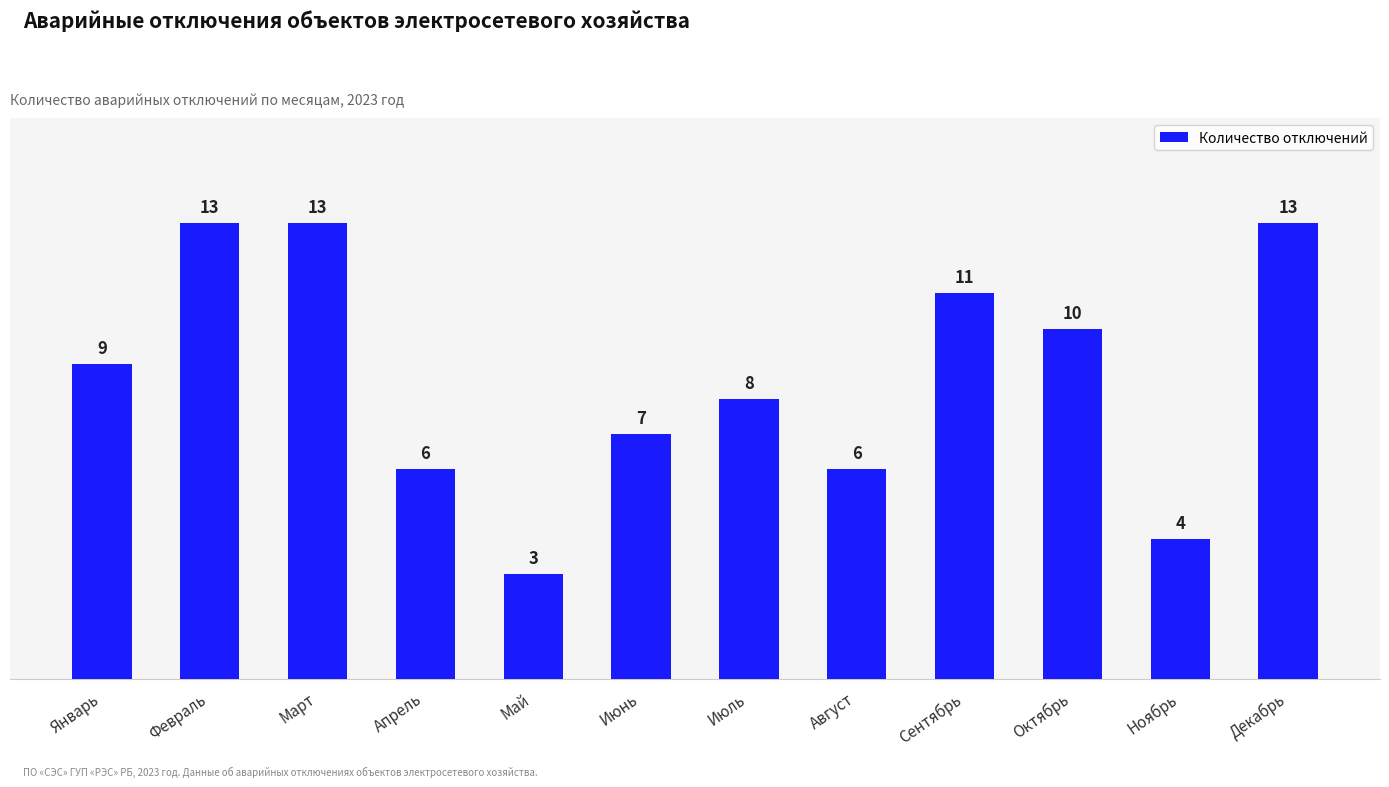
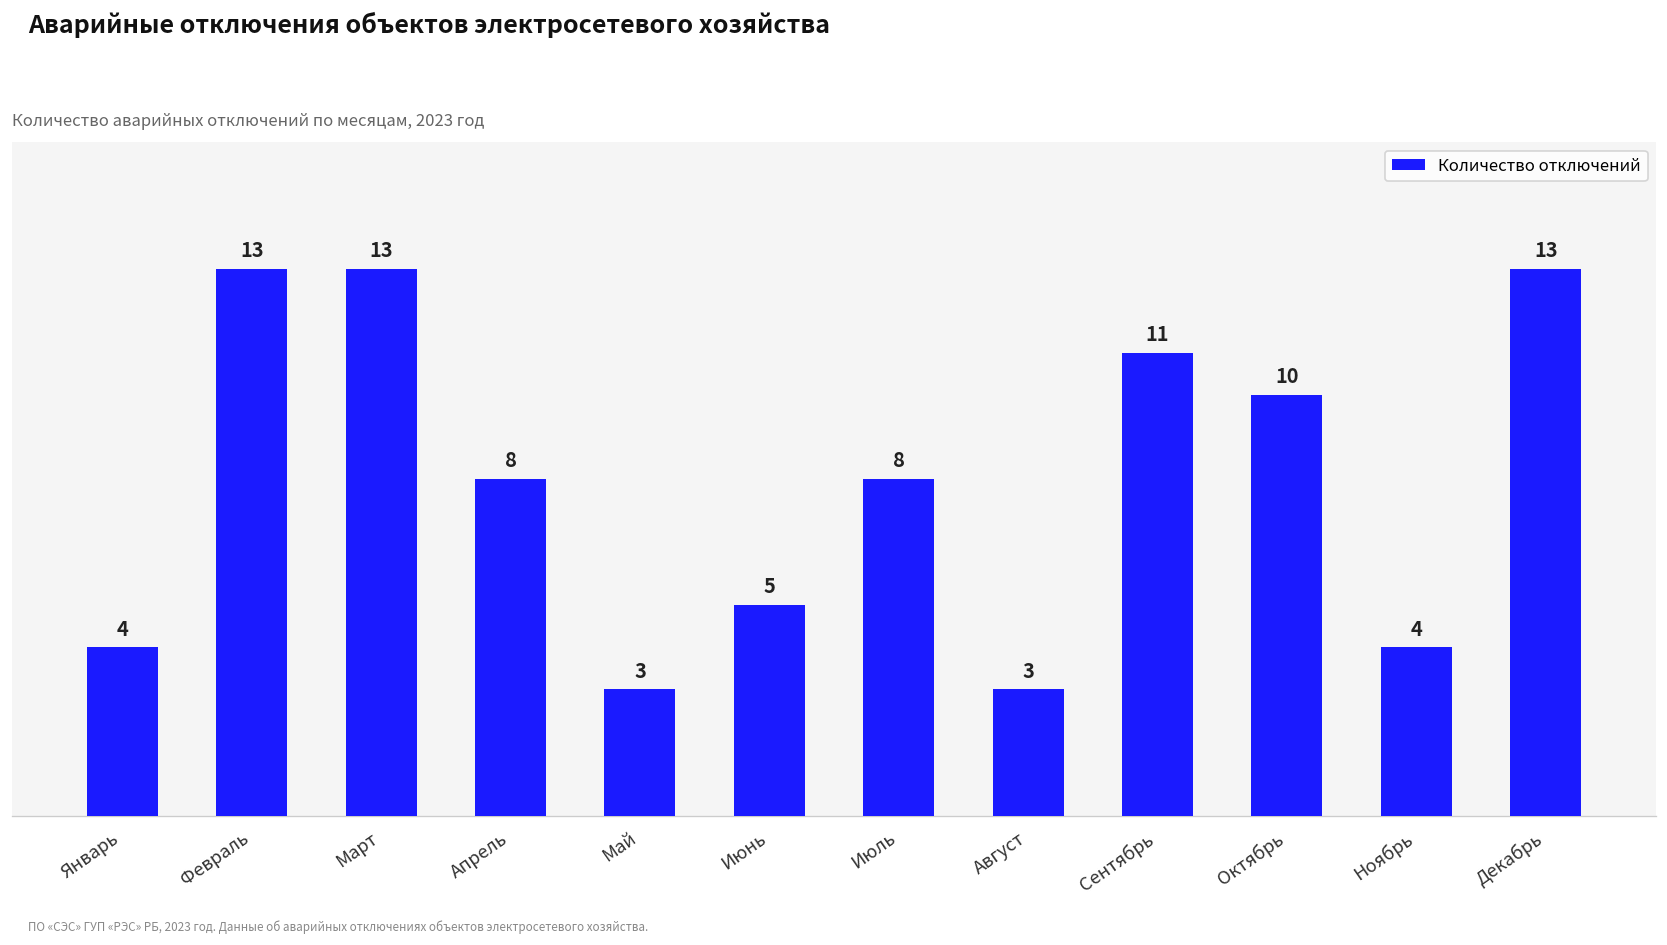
Январь: 9 -> 4
Апрель: 6 -> 8
Июнь: 7 -> 5
Август: 6 -> 3
